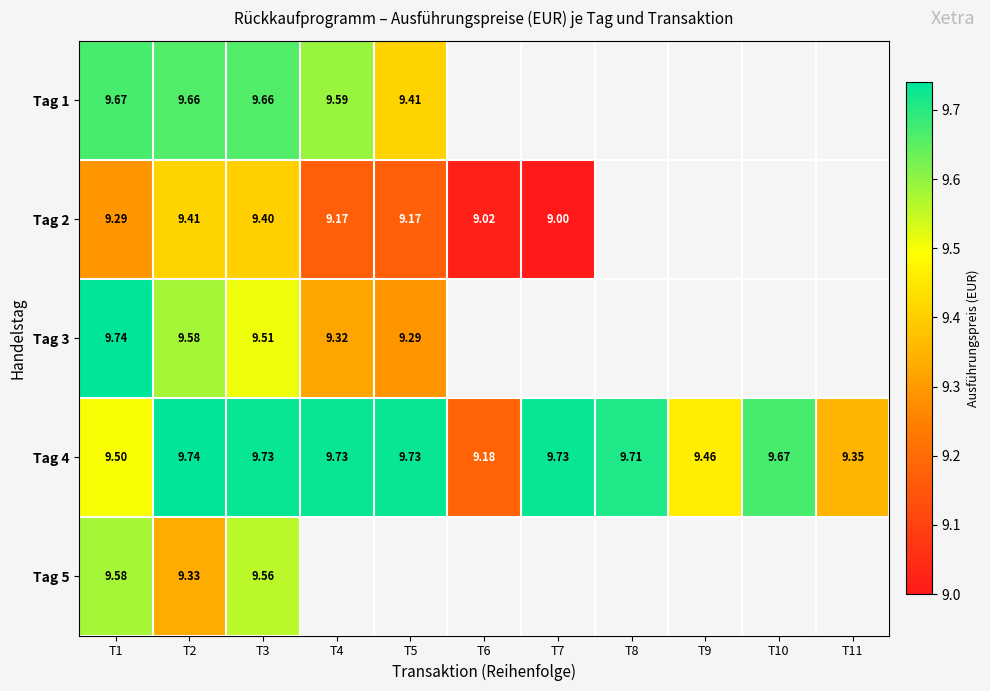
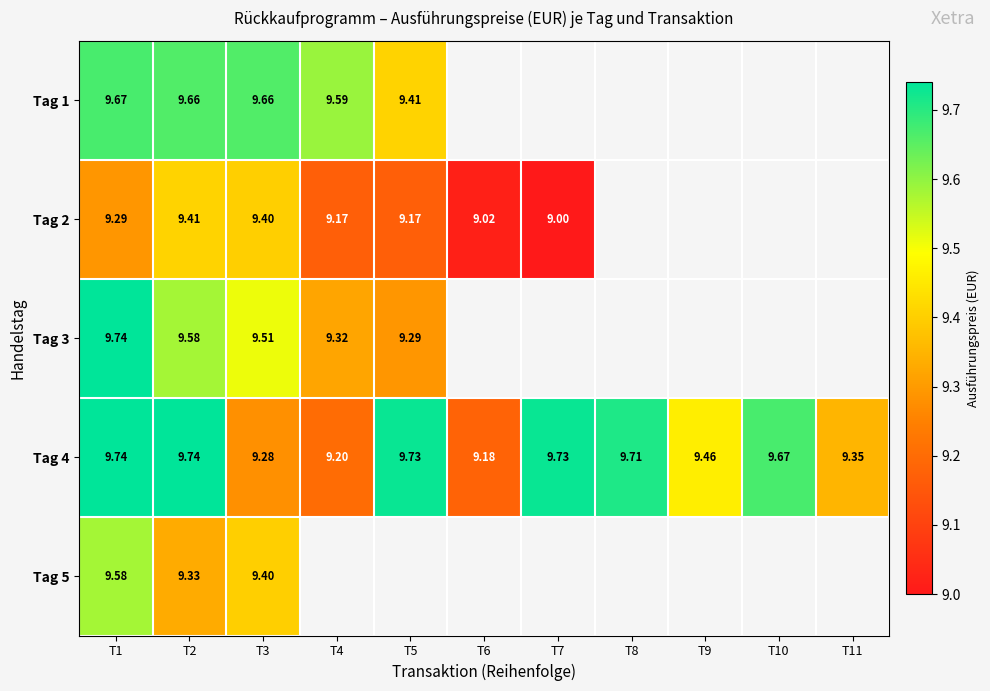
Tag 4, T1: 9.50 -> 9.74
Tag 4, T3: 9.73 -> 9.28
Tag 4, T4: 9.73 -> 9.20
Tag 5, T3: 9.56 -> 9.40
